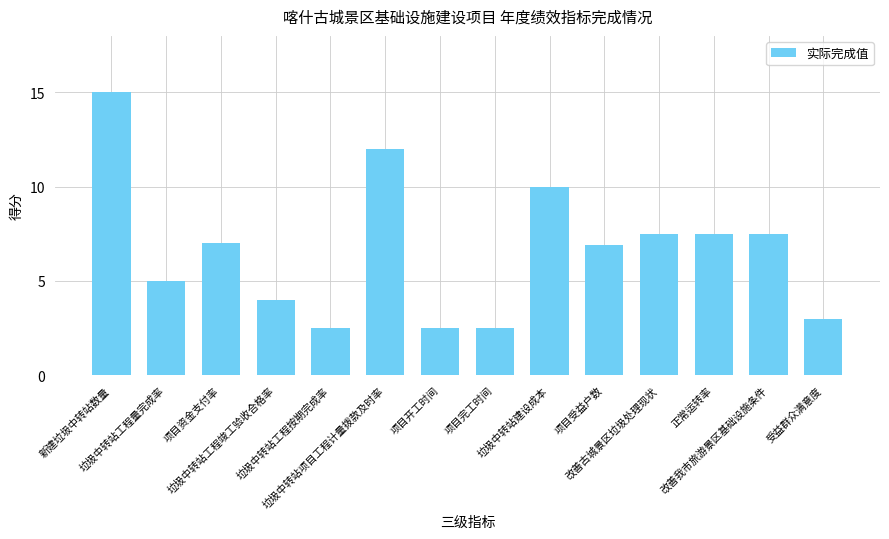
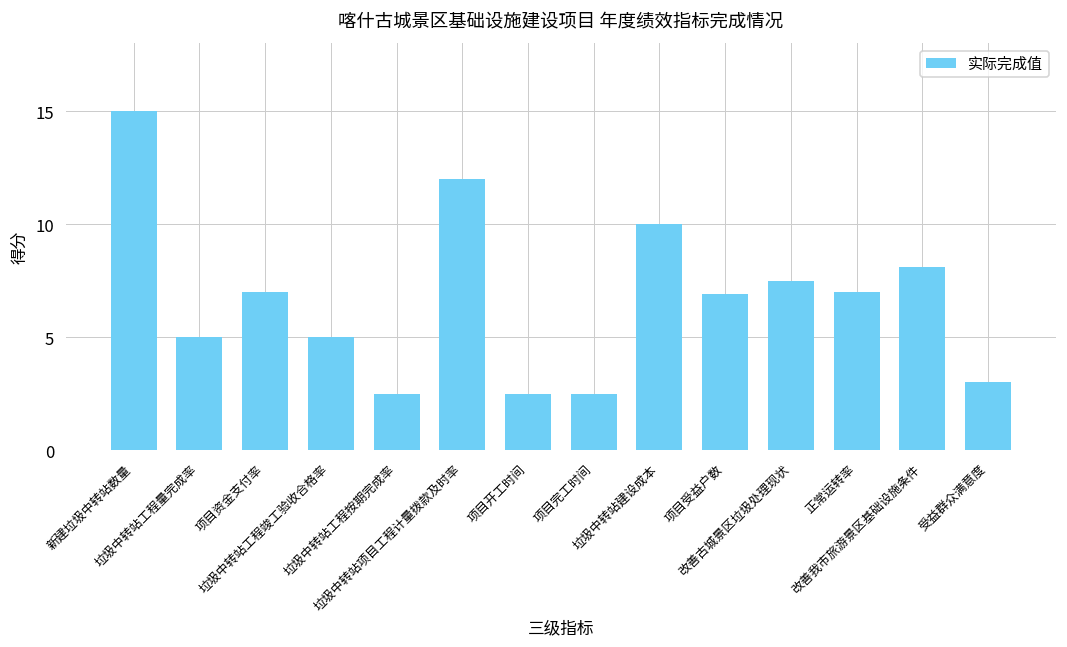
垃圾中转站工程竣工验收合格率: 4 -> 5
正常运转率: 7.5 -> 7.0
改善我市旅游景区基础设施条件: 7.5 -> 8.1
